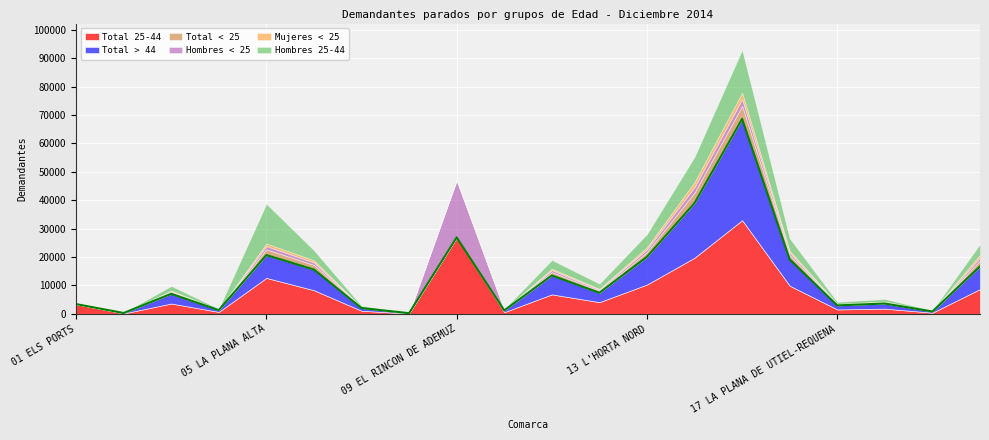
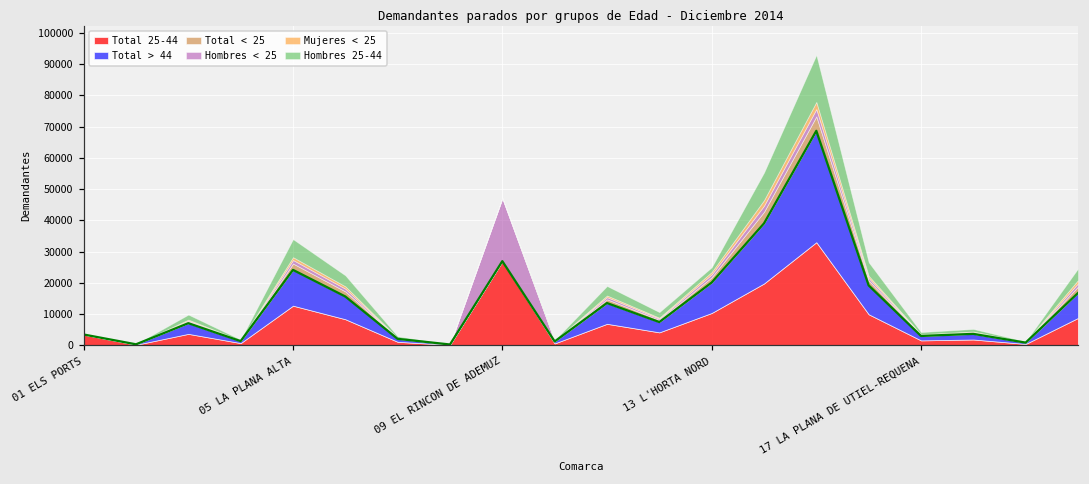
Total > 44, 05 LA PLANA ALTA: 8000 -> 11000
Hombres 25-44, 05 LA PLANA ALTA: 14000 -> 6000
Hombres 25-44, 13 L'HORTA NORD: 5000 -> 1000
